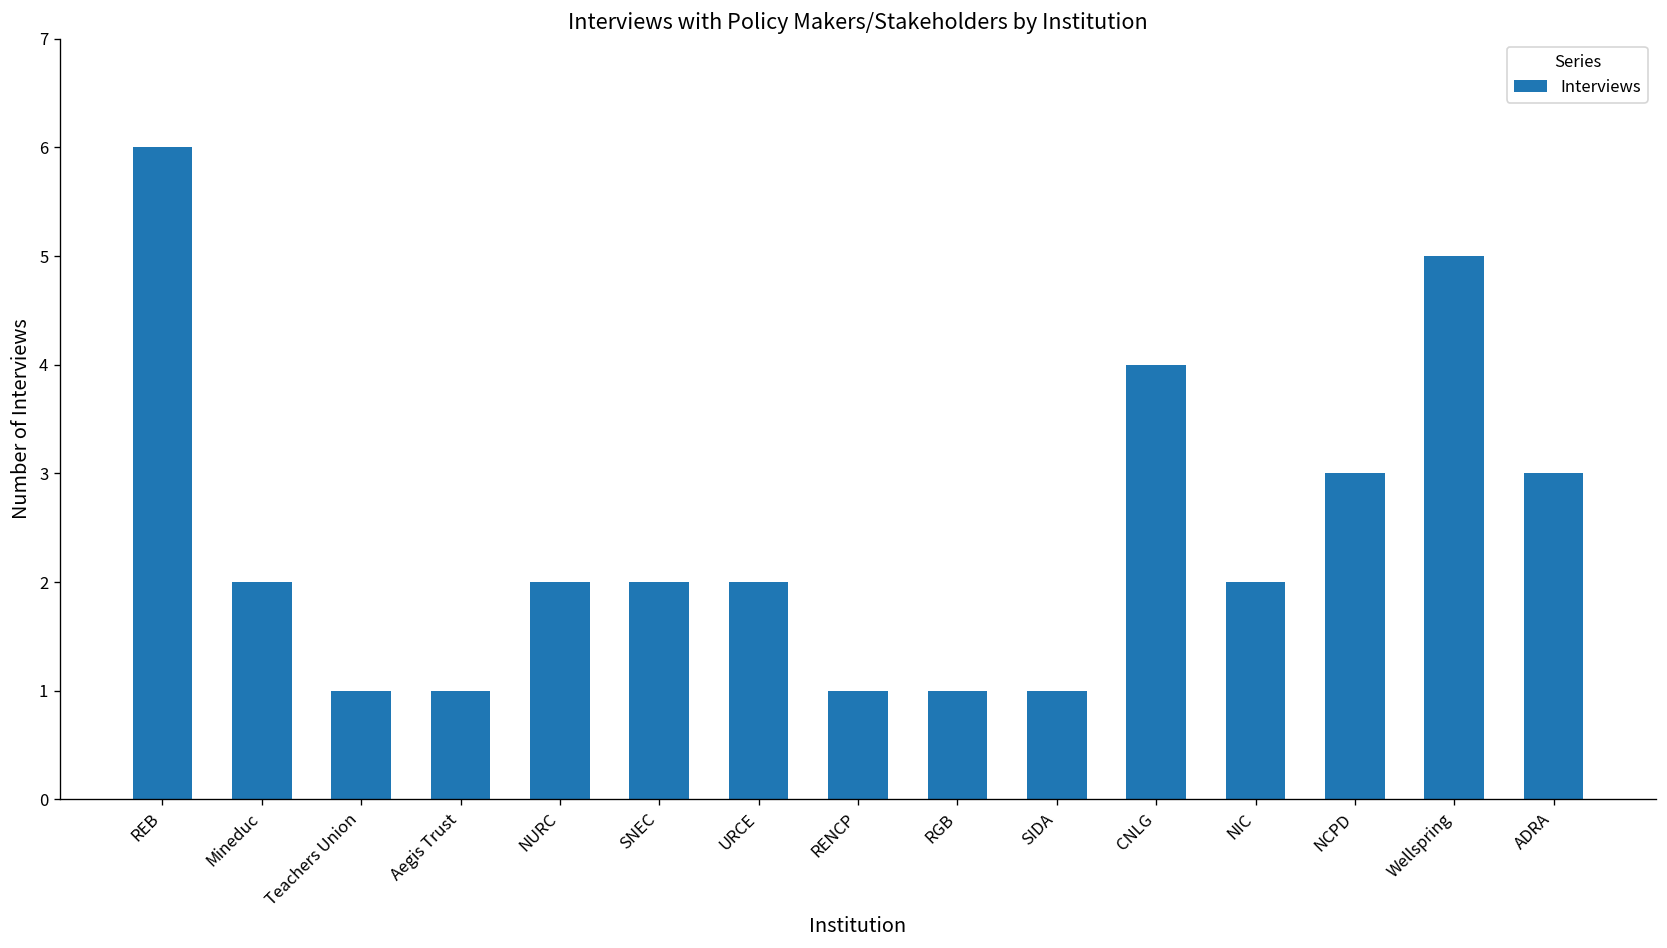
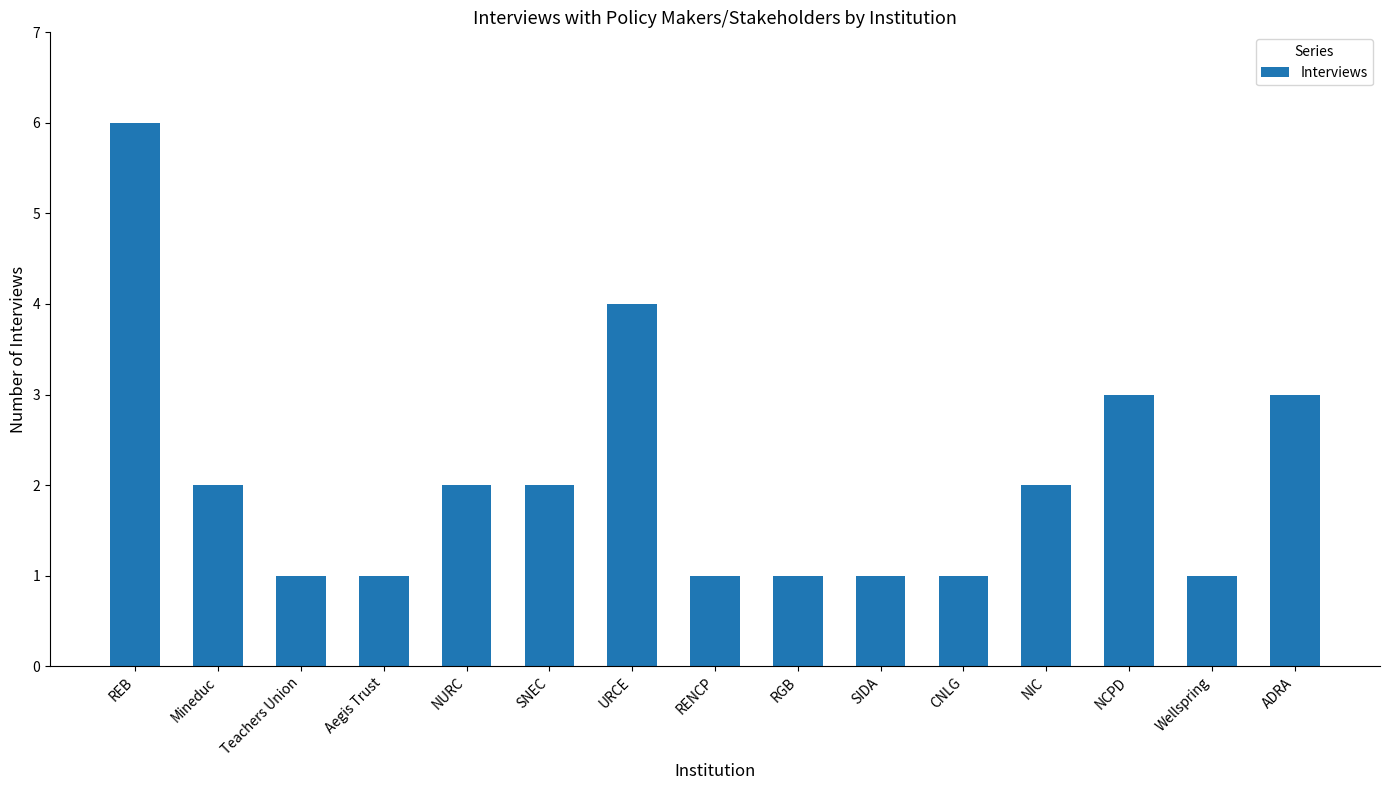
URCE: 2 -> 4
CNLG: 4 -> 1
Wellspring: 5 -> 1
